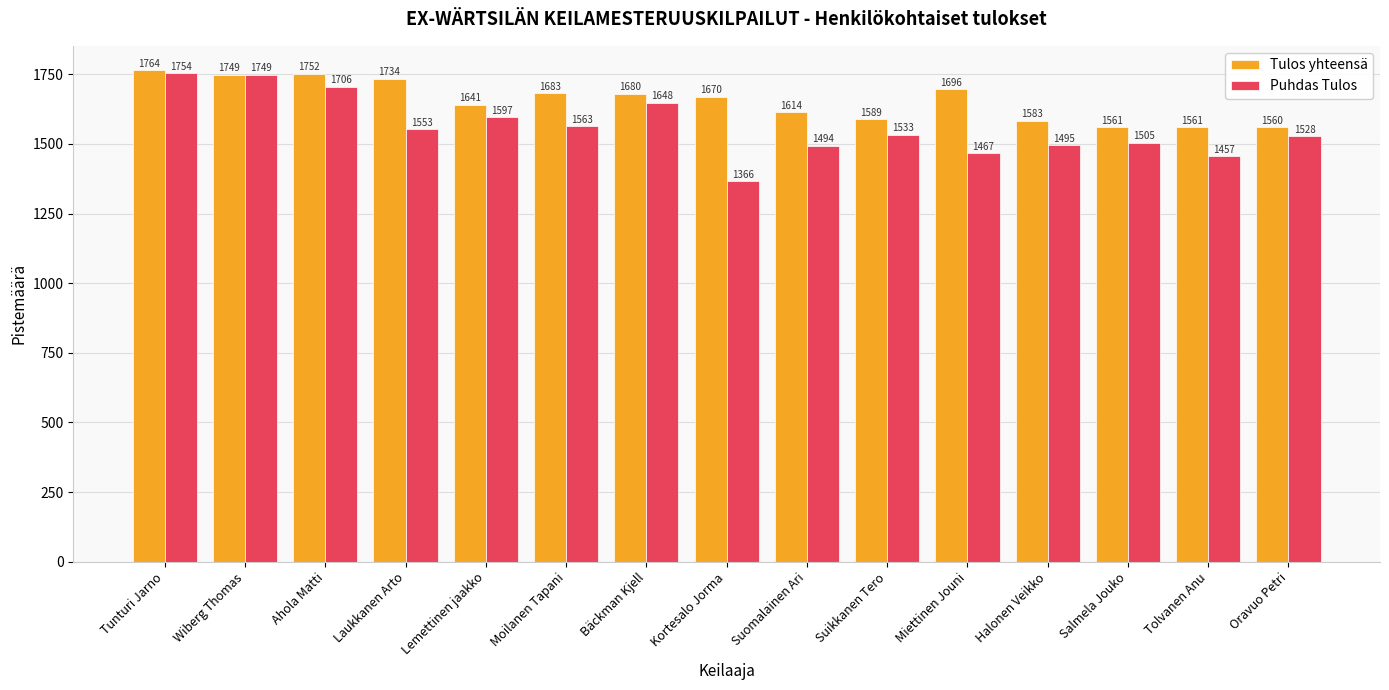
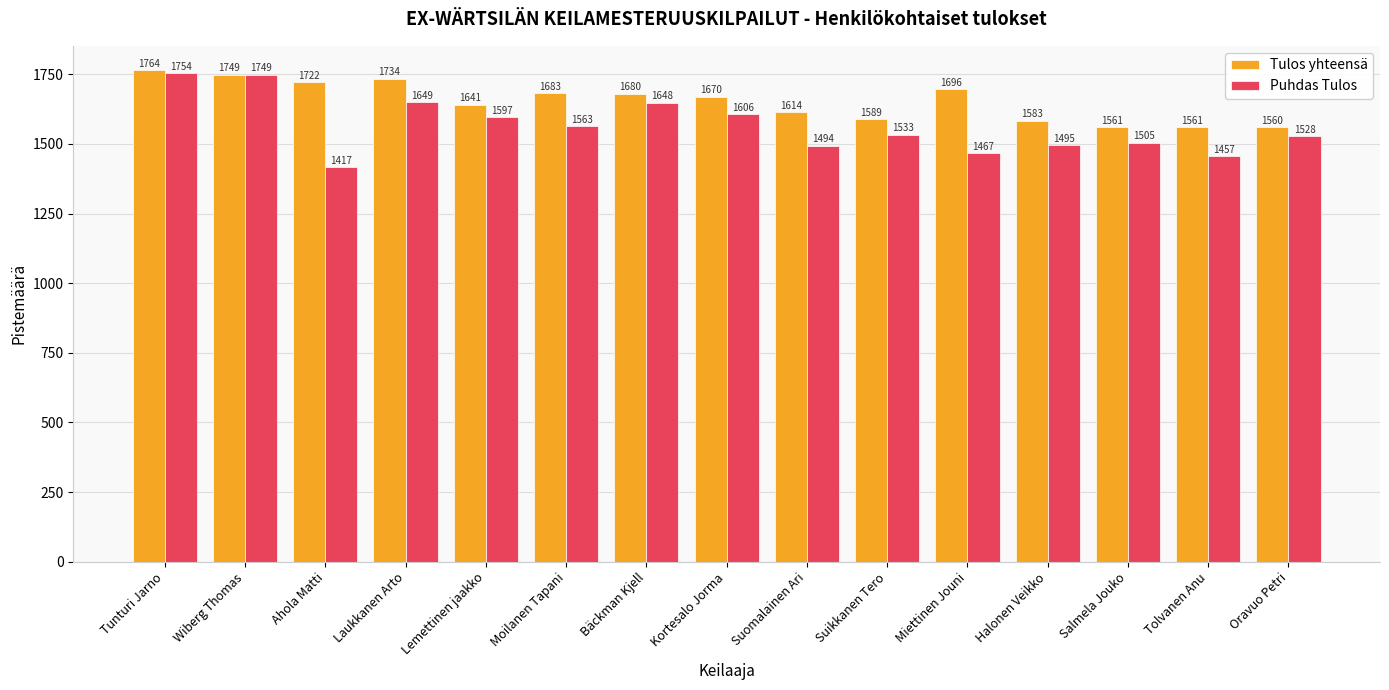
Tulos yhteensä, Ahola Matti: 1752 -> 1722
Puhdas Tulos, Ahola Matti: 1706 -> 1417
Puhdas Tulos, Laukkanen Arto: 1553 -> 1649
Puhdas Tulos, Kortesalo Jorma: 1366 -> 1606
